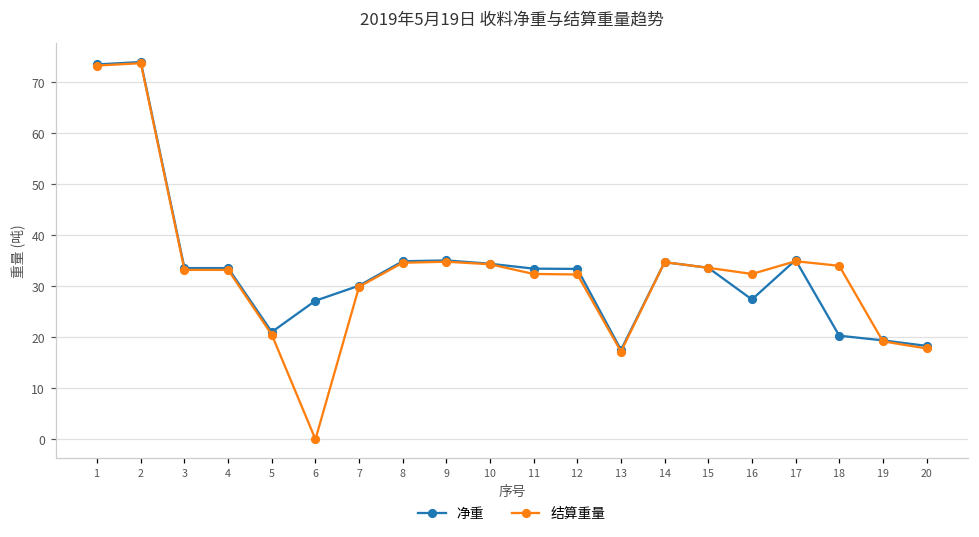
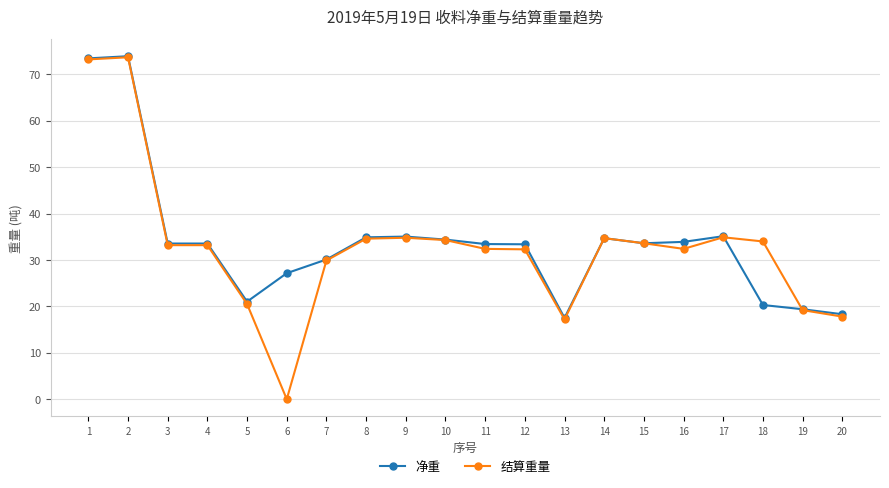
净重, 16: 27 -> 34
